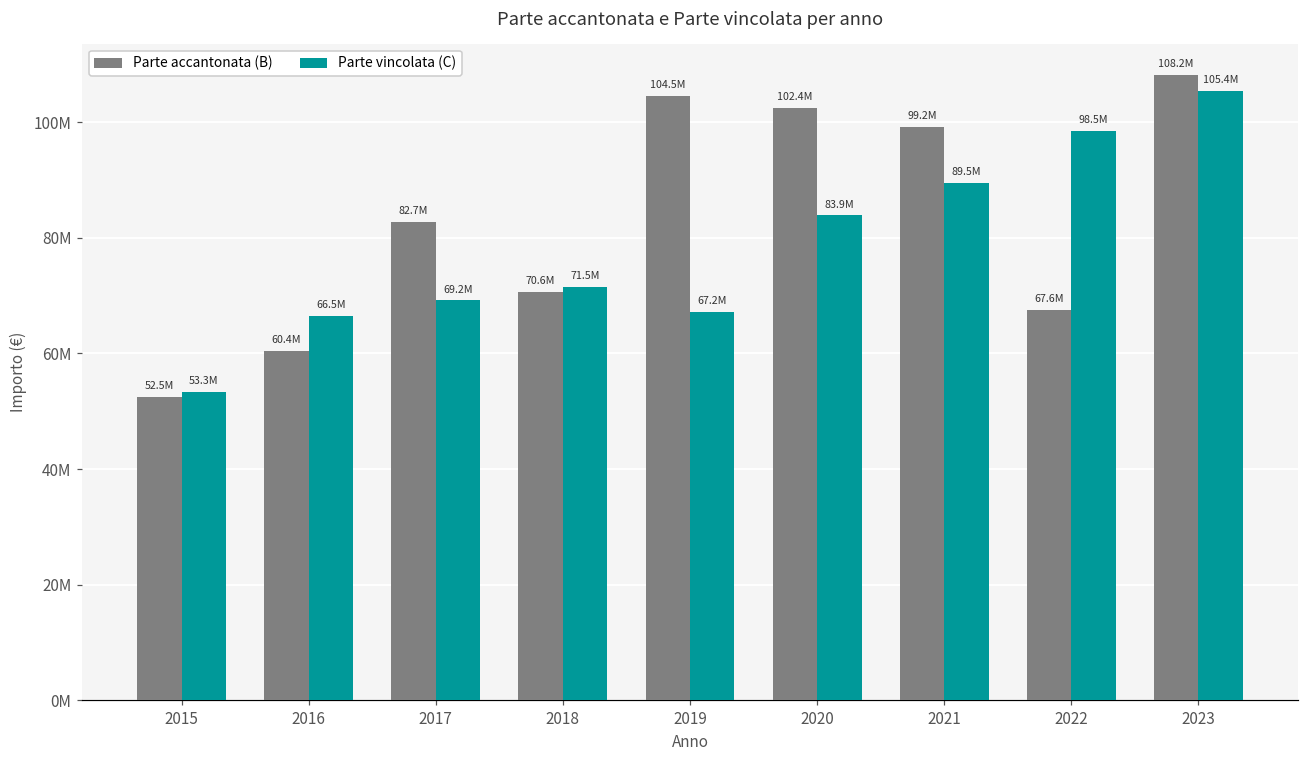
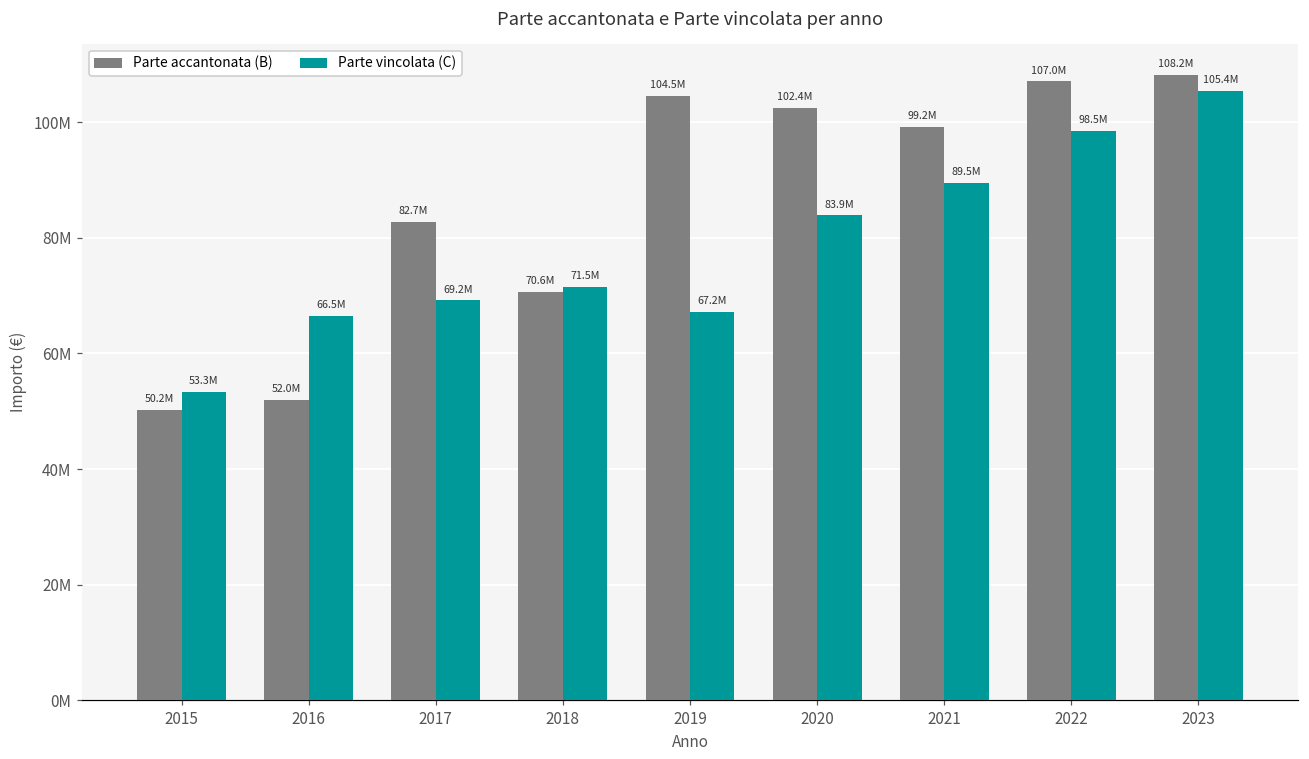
Parte accantonata (B), 2015: 52.5M -> 50.2M
Parte accantonata (B), 2016: 60.4M -> 52.0M
Parte accantonata (B), 2022: 67.6M -> 107.0M
